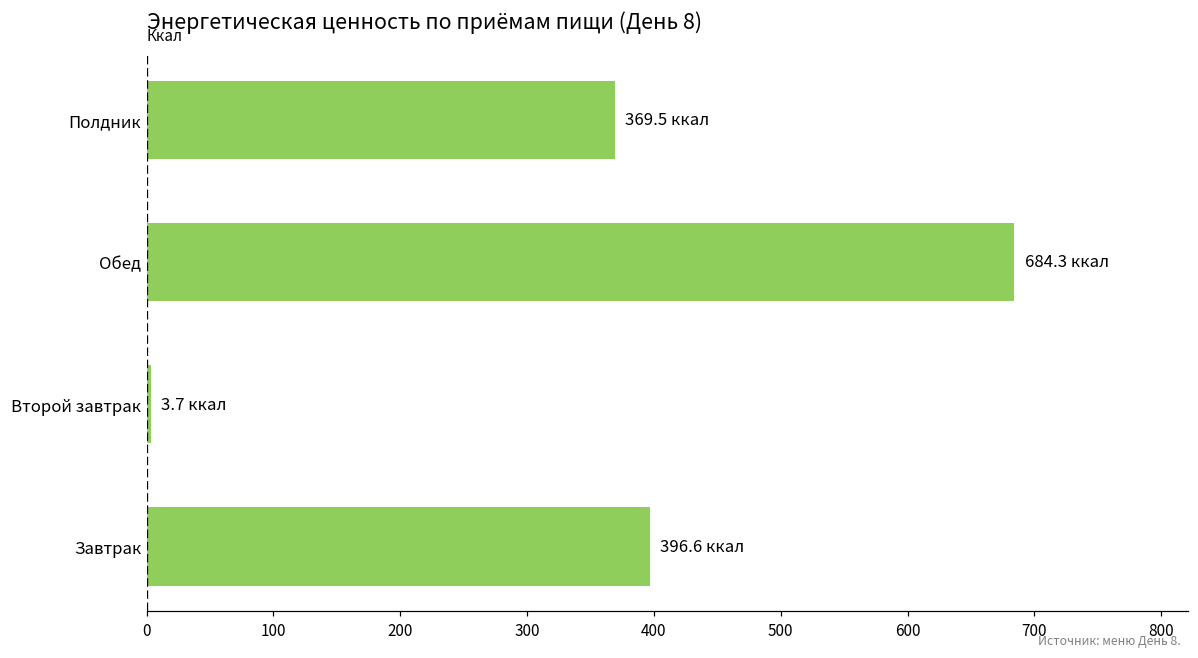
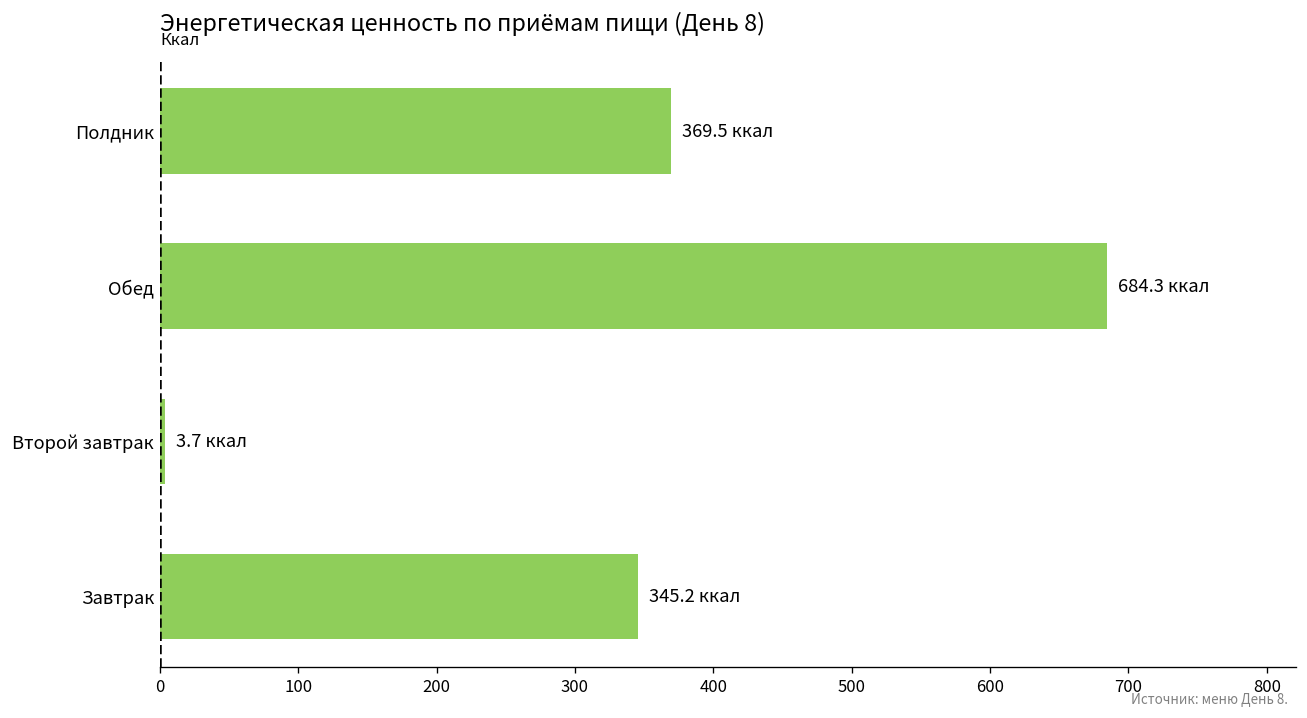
Завтрак: 396.6 -> 345.2
